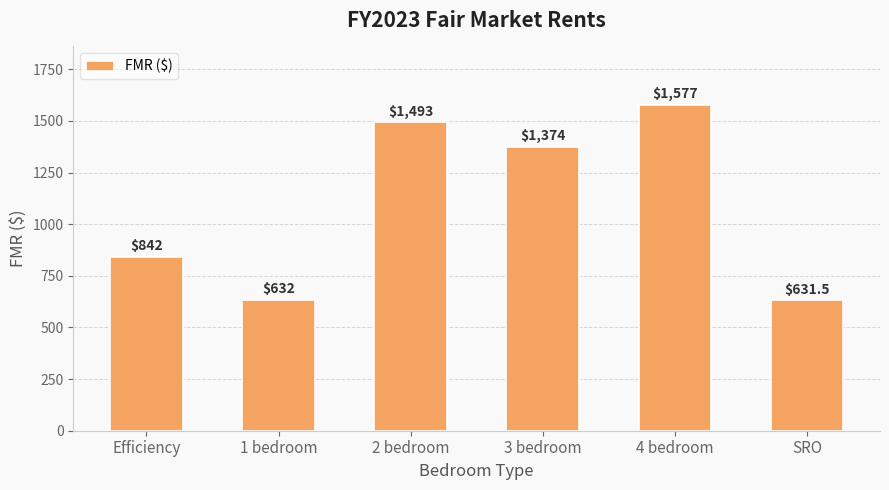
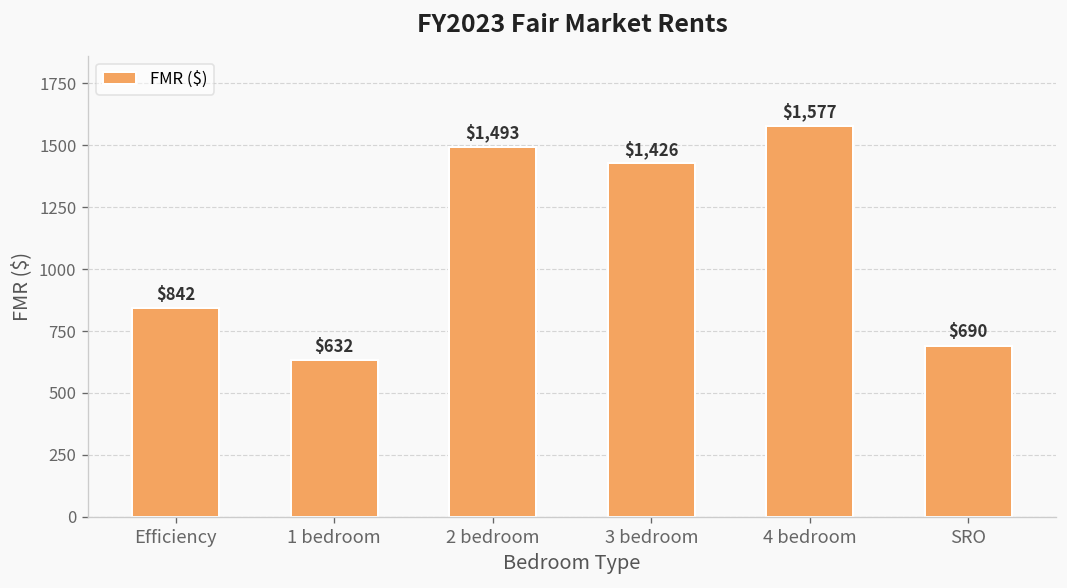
3 bedroom: $1,374 -> $1,426
SRO: $631.5 -> $690
